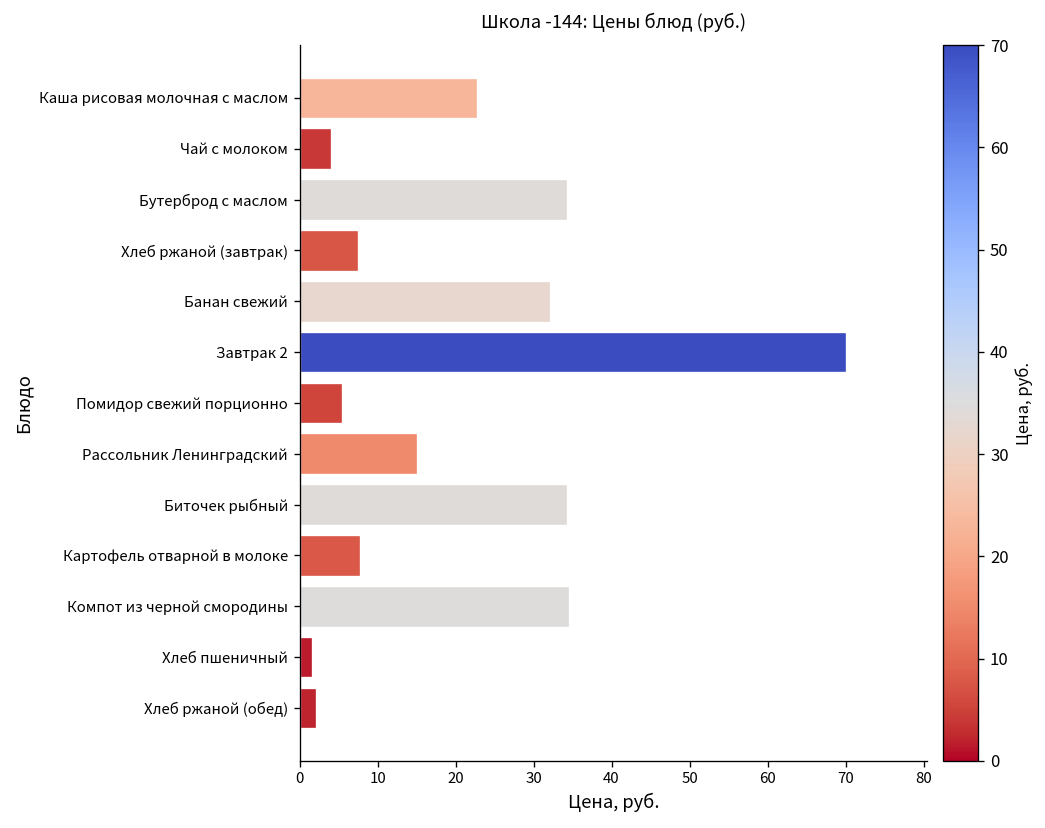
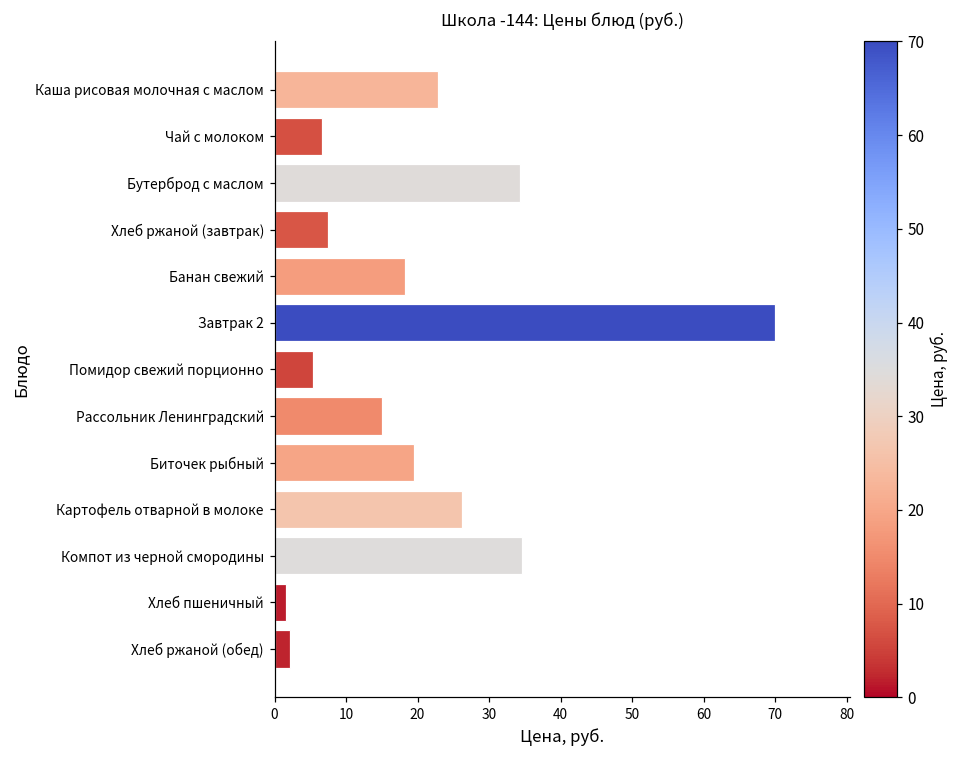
Чай с молоком: 4 -> 7
Банан свежий: 32 -> 18
Биточек рыбный: 34 -> 20
Картофель отварной в молоке: 8 -> 26
